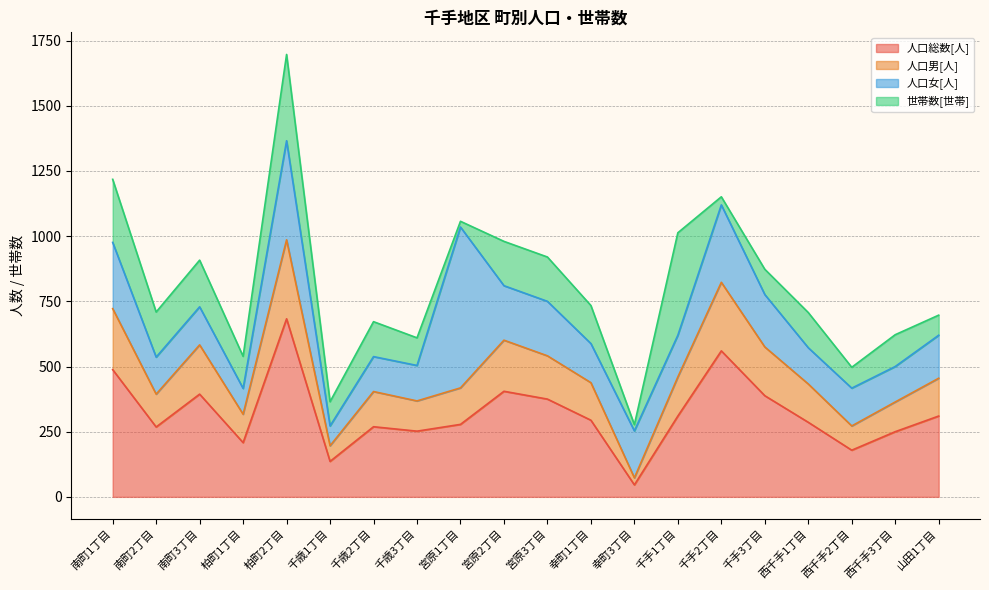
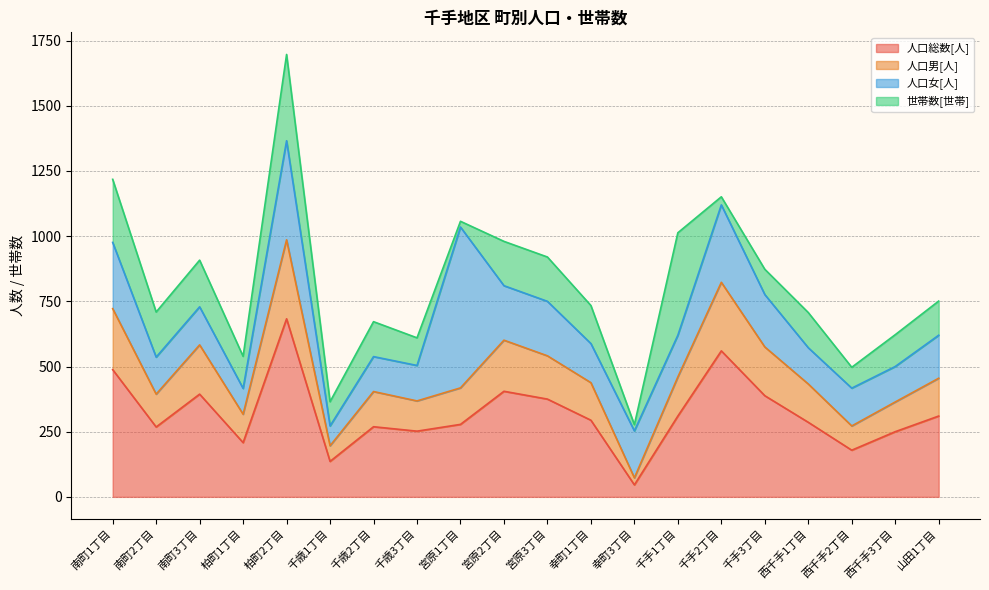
世帯数[世帯], 山田1丁目: 80 -> 130
